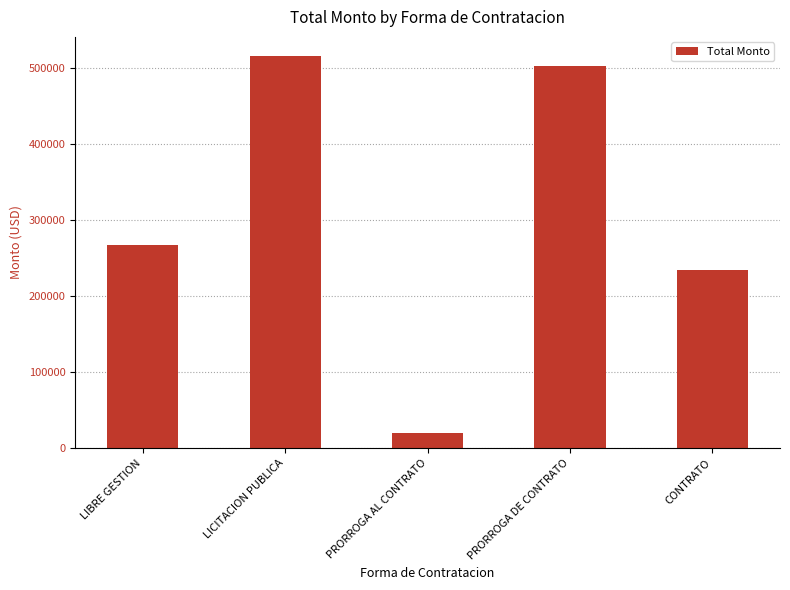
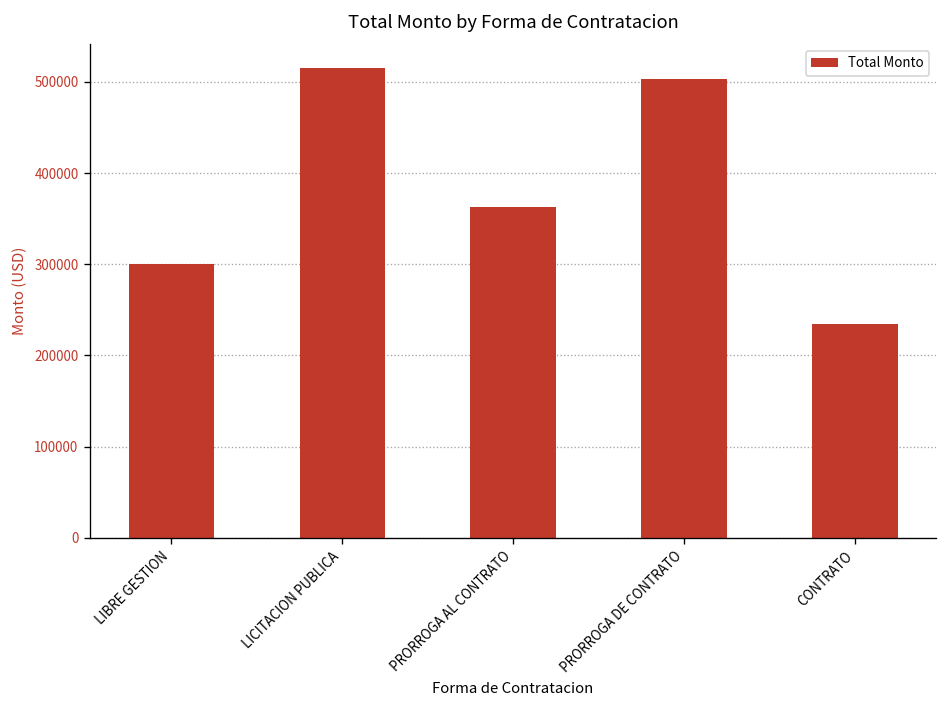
LIBRE GESTION: 270000 -> 300000
PRORROGA AL CONTRATO: 20000 -> 360000
